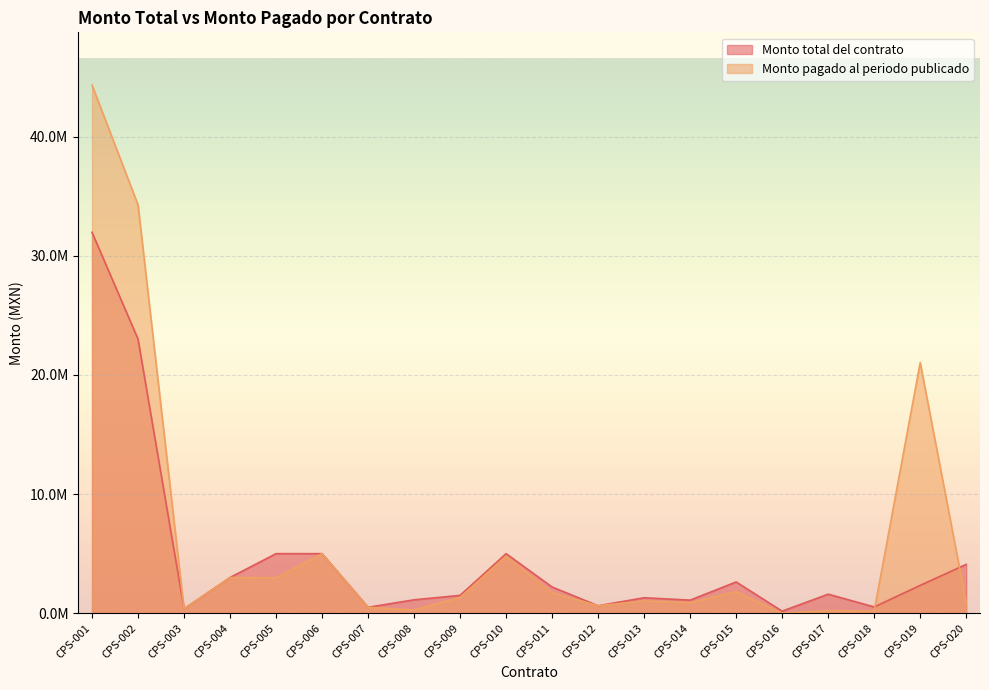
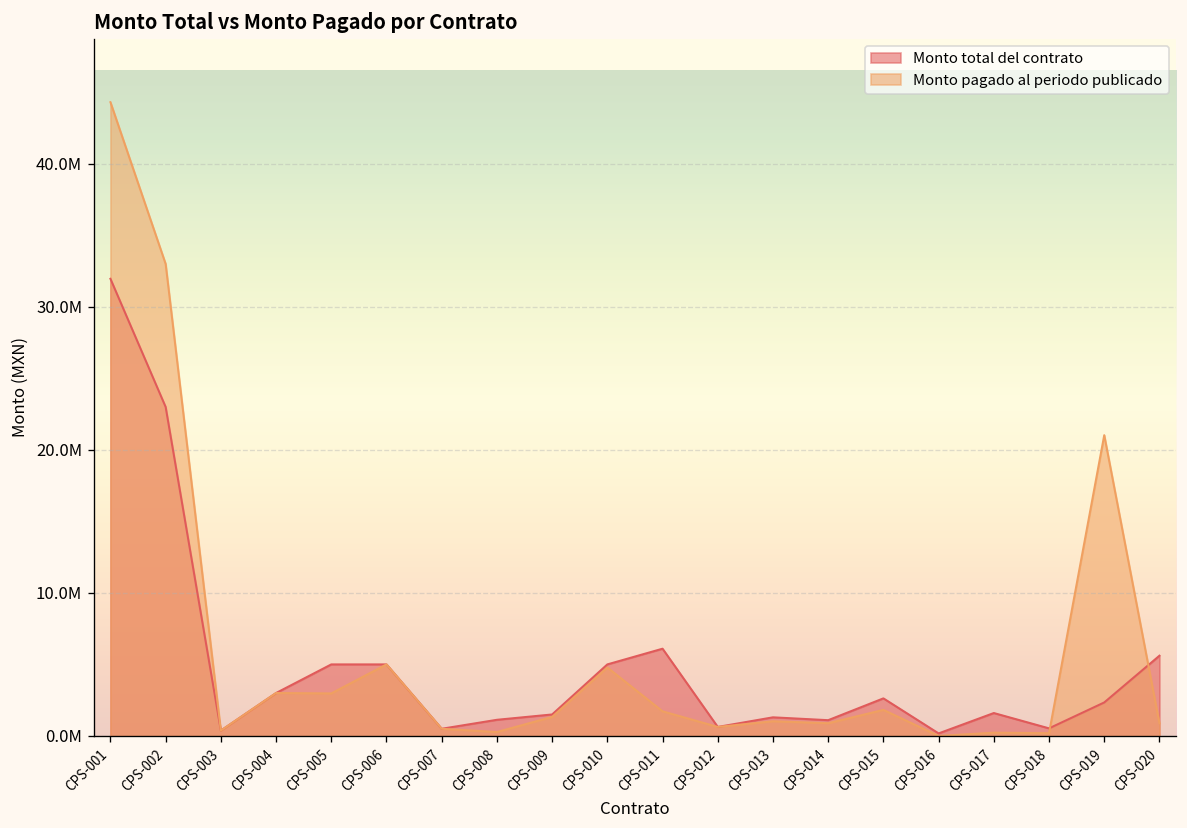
Monto pagado al periodo publicado, CPS-002: 34300000 -> 33000000
Monto total del contrato, CPS-011: 2200000 -> 6100000
Monto total del contrato, CPS-020: 4100000 -> 5600000
